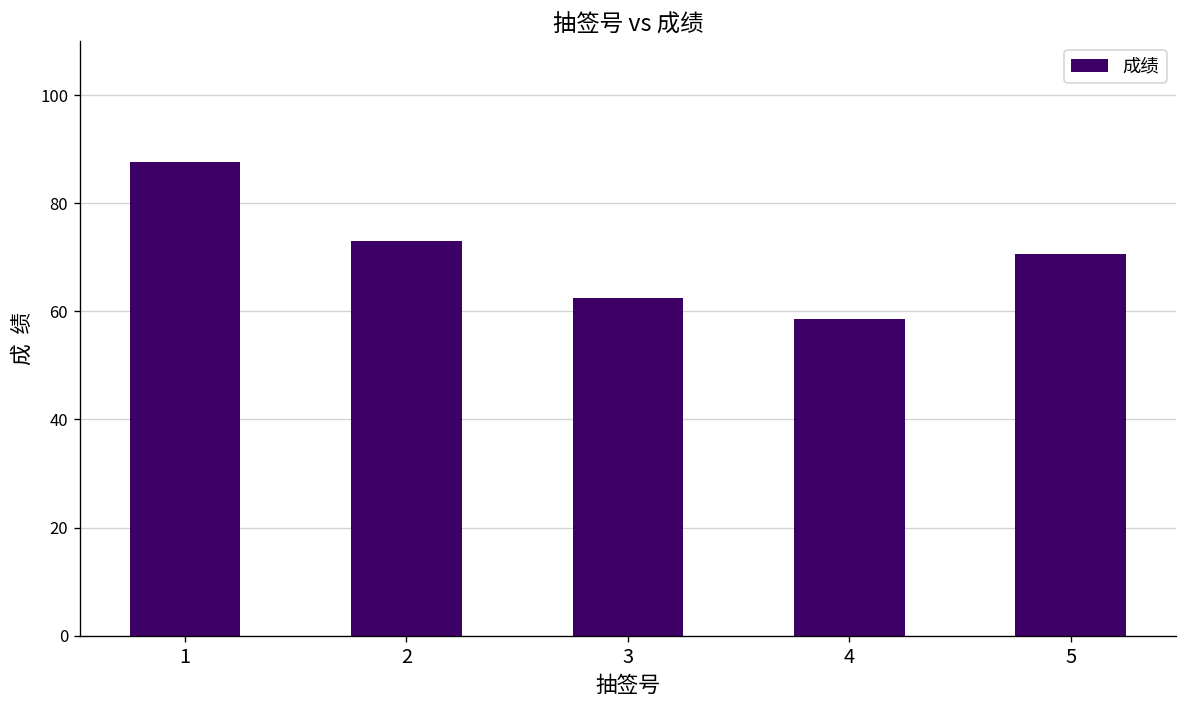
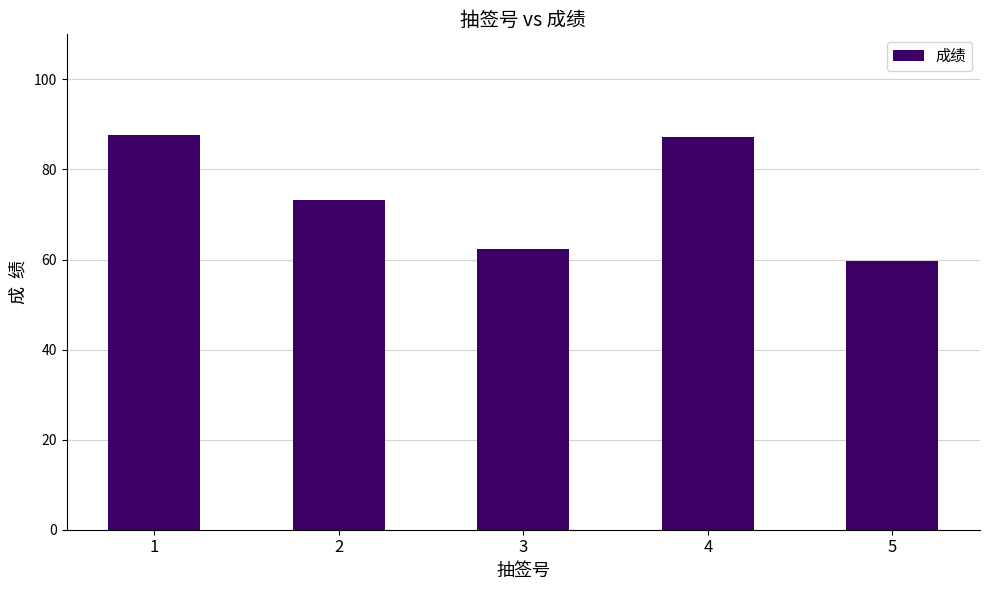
4: 59 -> 87
5: 71 -> 60
